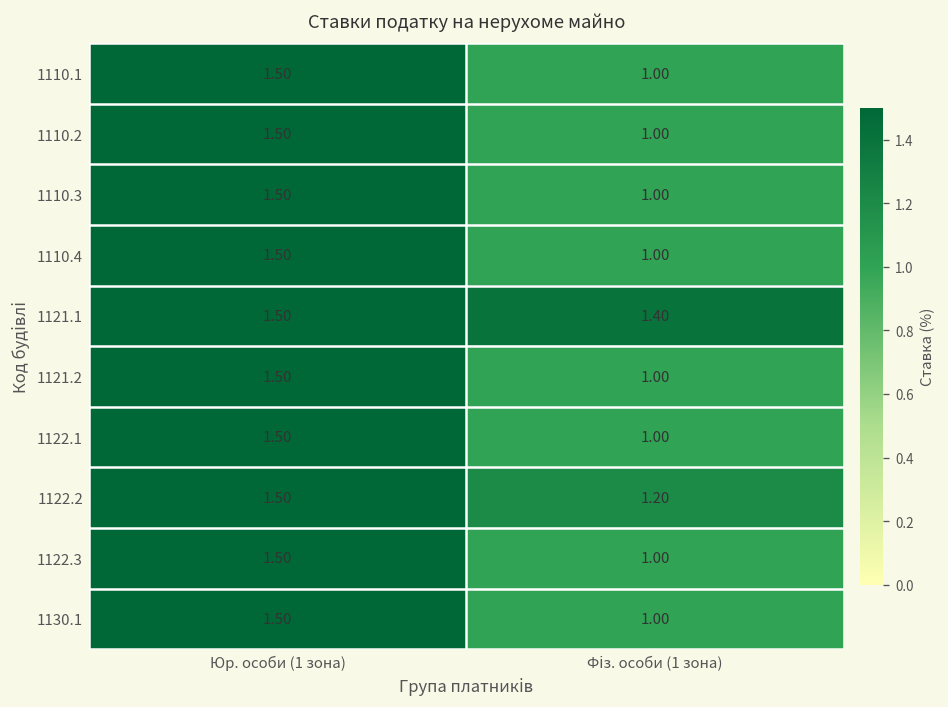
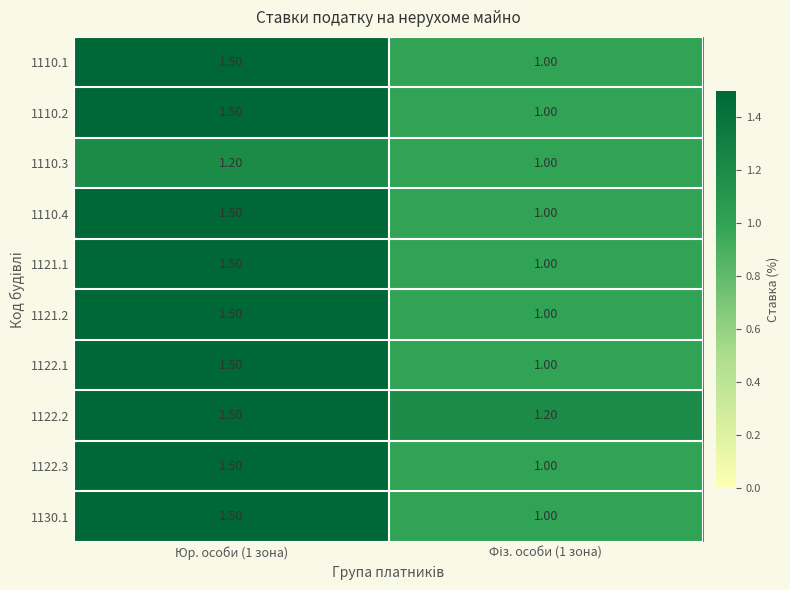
1110.3, Юр. особи (1 зона): 1.50 -> 1.20
1121.1, Фіз. особи (1 зона): 1.40 -> 1.00
